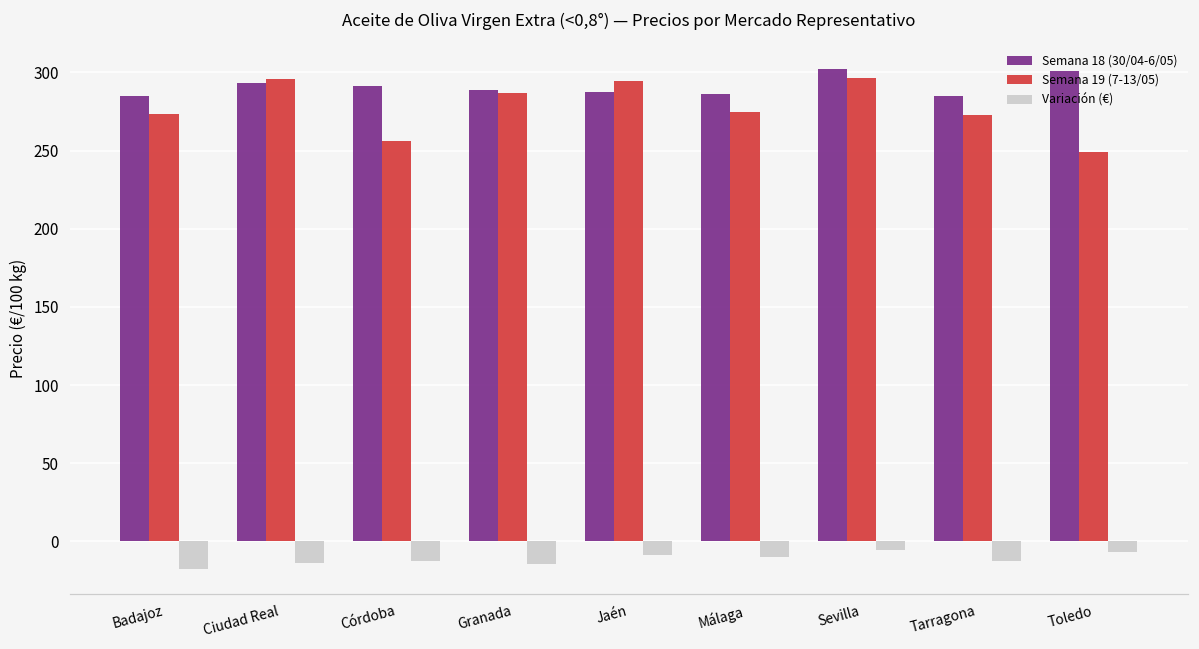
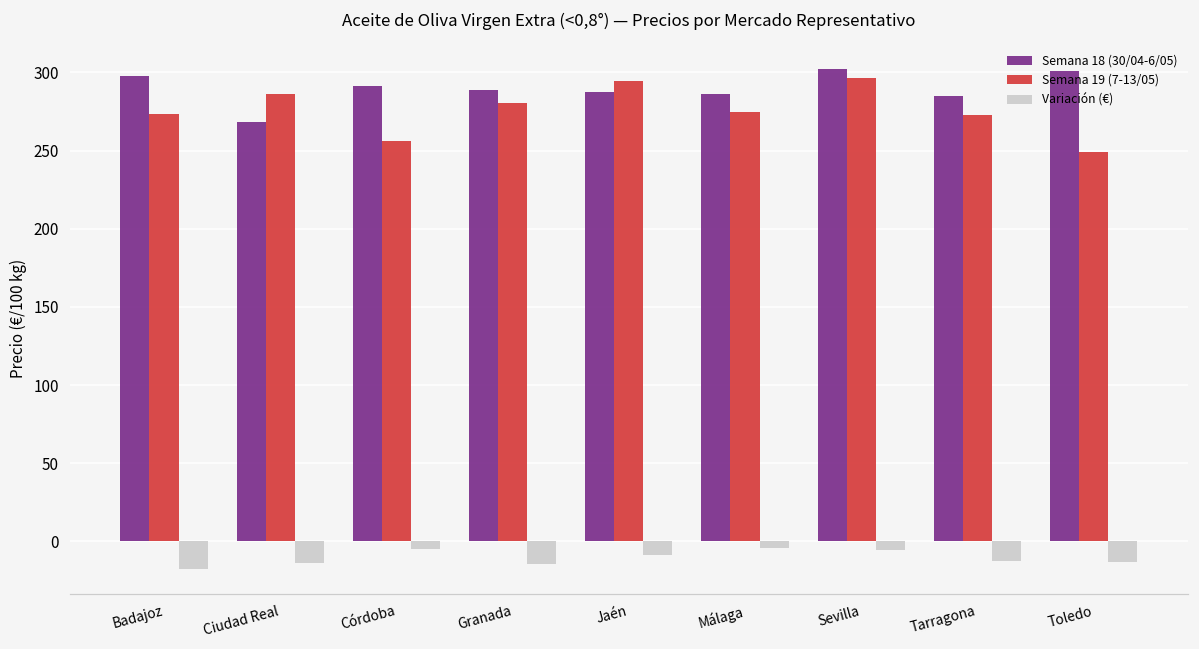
Semana 18 (30/04-6/05), Badajoz: 285 -> 298
Semana 18 (30/04-6/05), Ciudad Real: 293 -> 268
Semana 19 (7-13/05), Ciudad Real: 296 -> 286
Variación (€), Córdoba: -13 -> -5
Semana 19 (7-13/05), Granada: 287 -> 281
Variación (€), Málaga: -10 -> -4
Variación (€), Toledo: -7 -> -13
